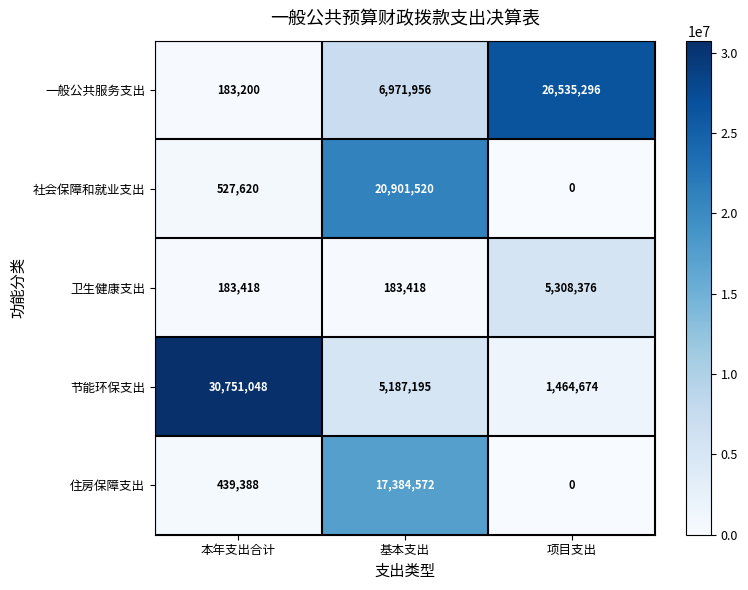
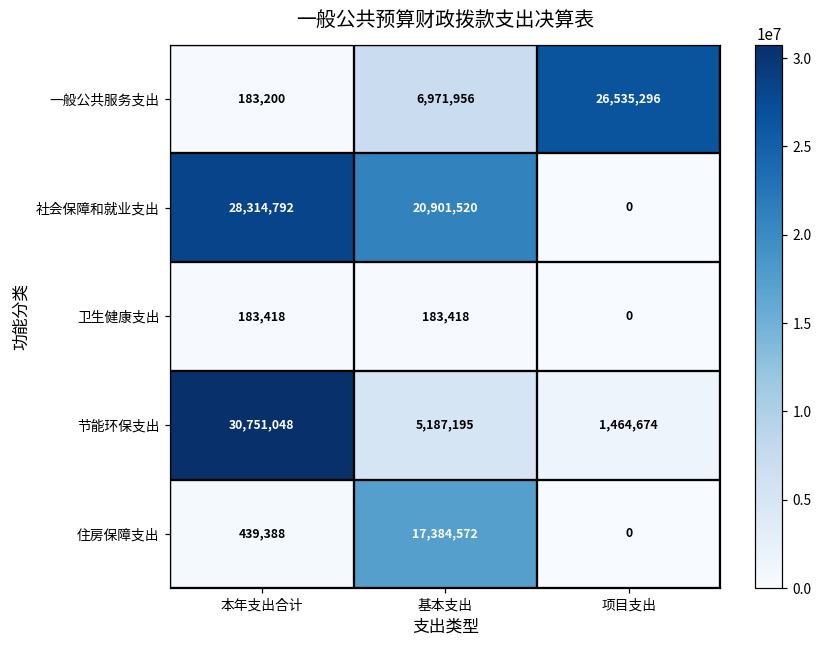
社会保障和就业支出, 本年支出合计: 527,620 -> 28,314,792
卫生健康支出, 项目支出: 5,308,376 -> 0
